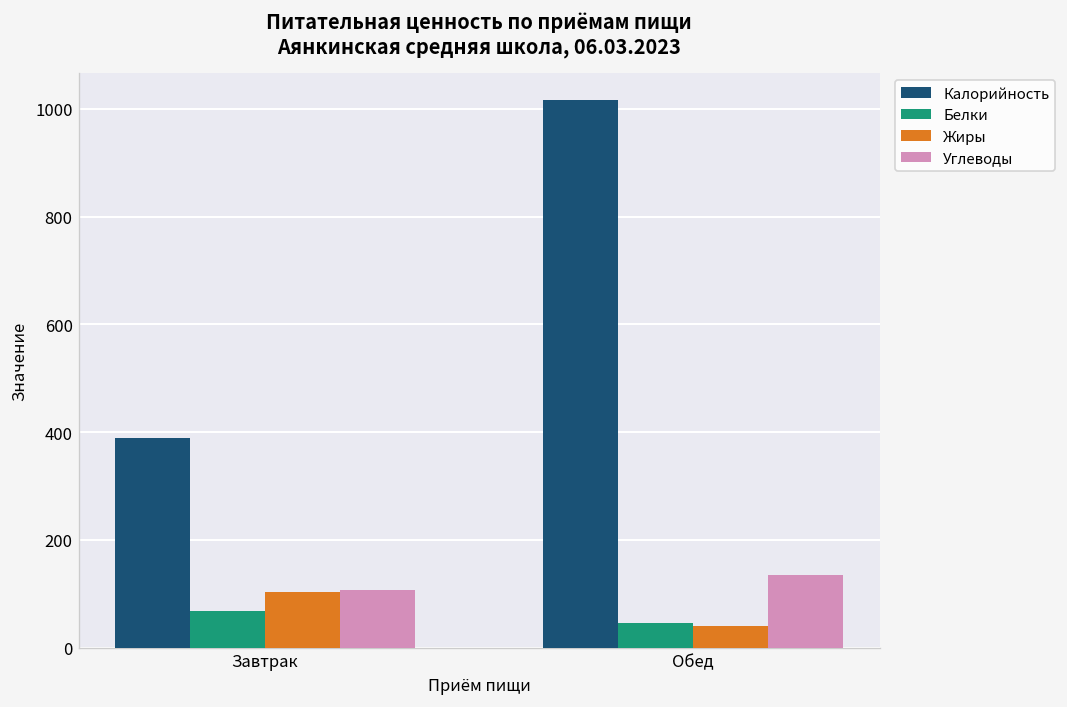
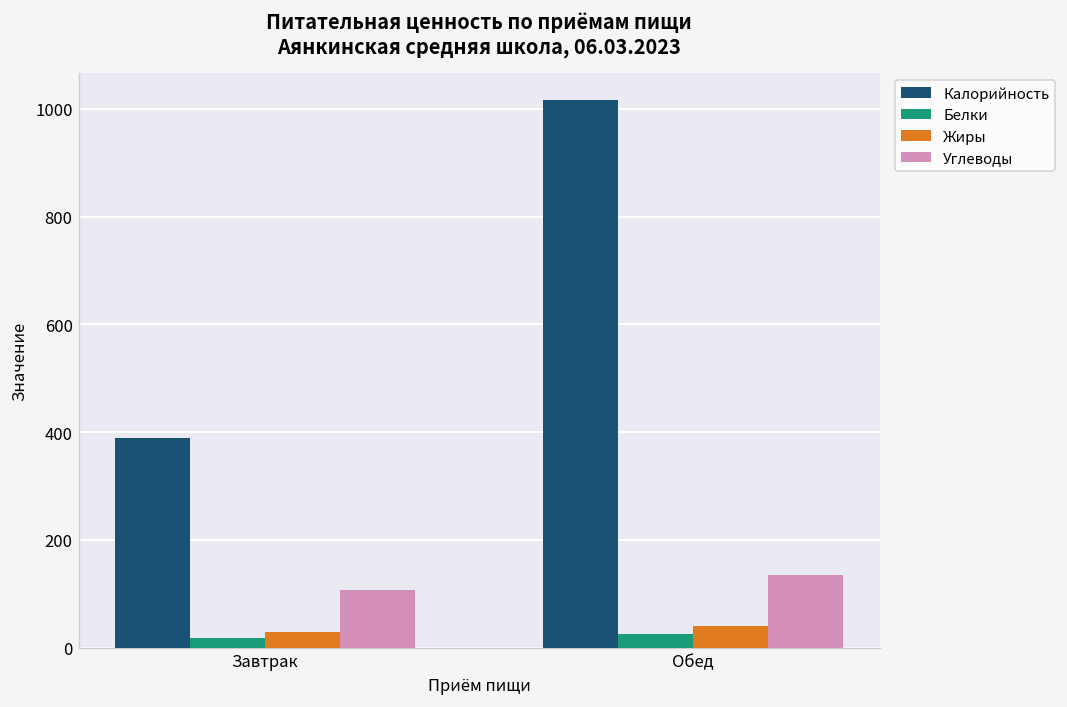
Белки, Завтрак: 70 -> 20
Жиры, Завтрак: 100 -> 30
Белки, Обед: 50 -> 30
